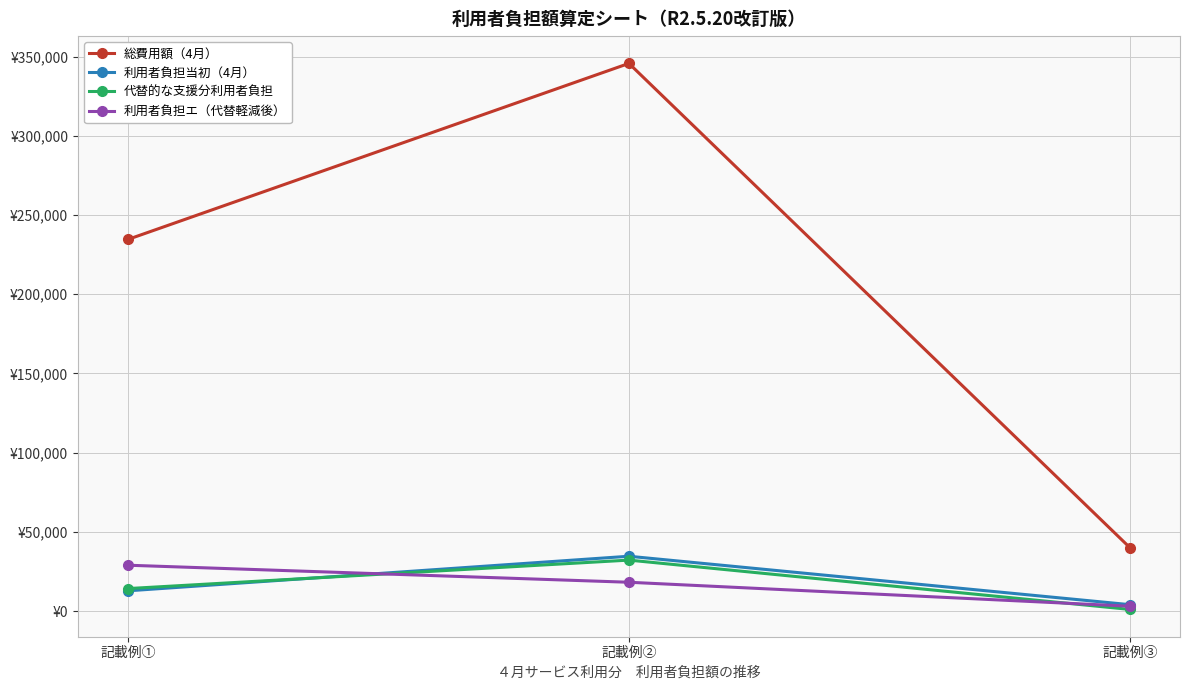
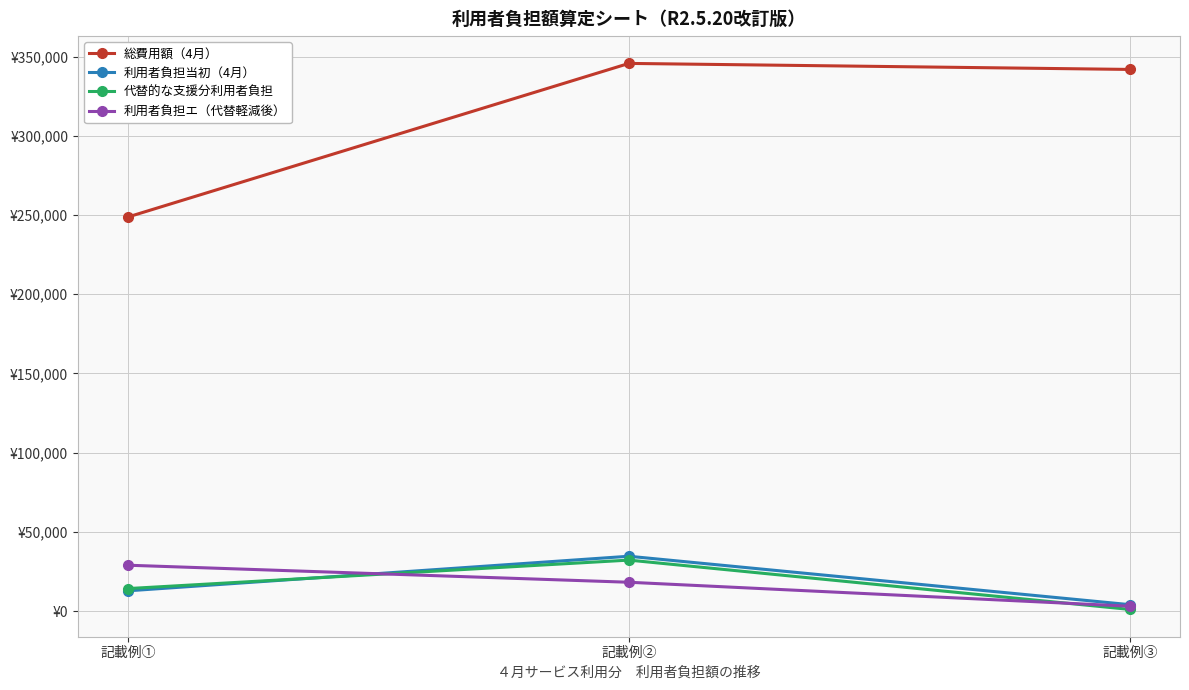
総費用額（4月）, 記載例①: ¥235,000 -> ¥249,000
総費用額（4月）, 記載例③: ¥40,000 -> ¥342,000
